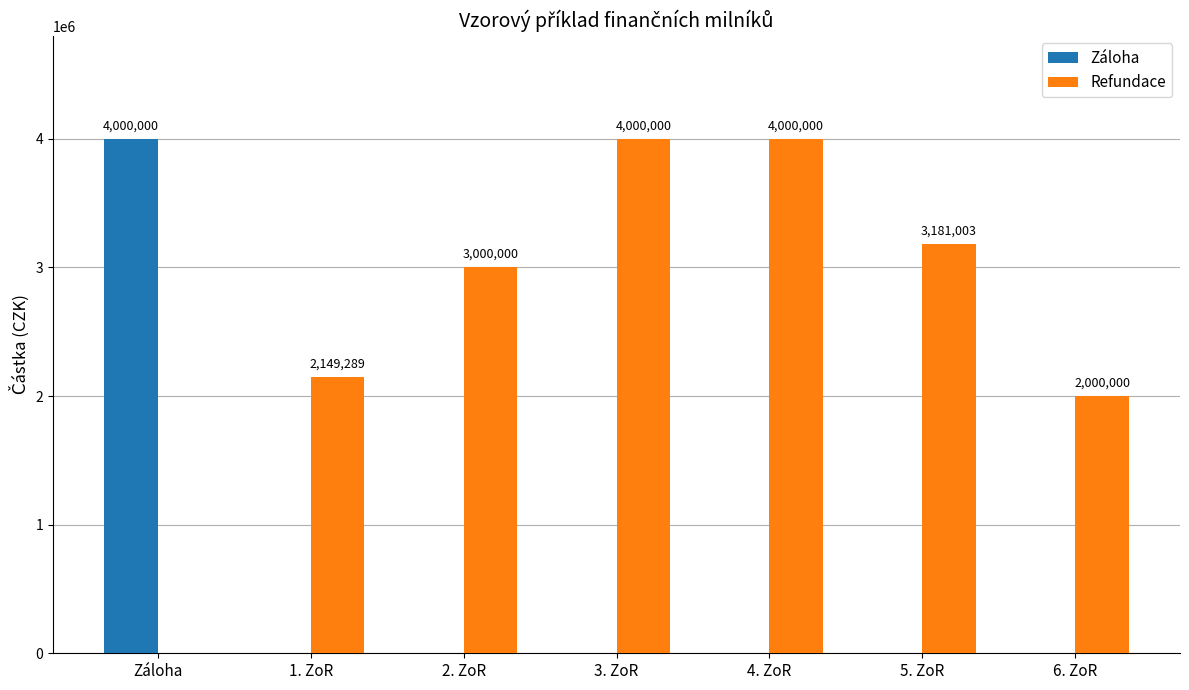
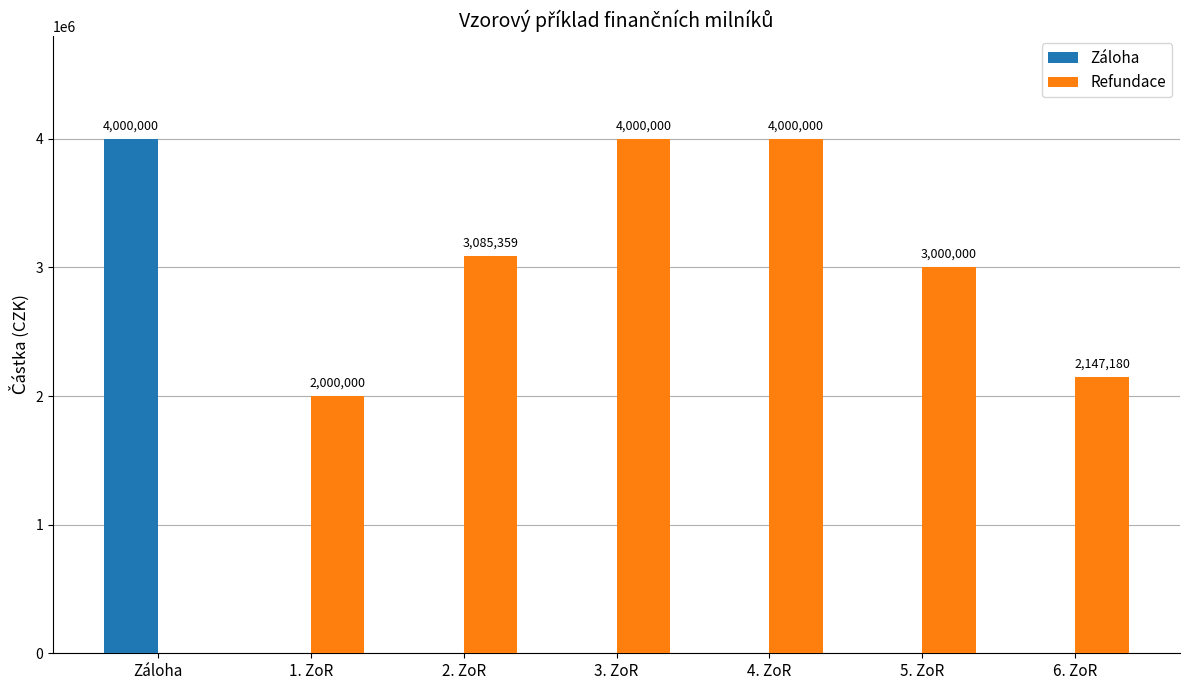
Refundace, 1. ZoR: 2,149,289 -> 2,000,000
Refundace, 2. ZoR: 3,000,000 -> 3,085,359
Refundace, 5. ZoR: 3,181,003 -> 3,000,000
Refundace, 6. ZoR: 2,000,000 -> 2,147,180
